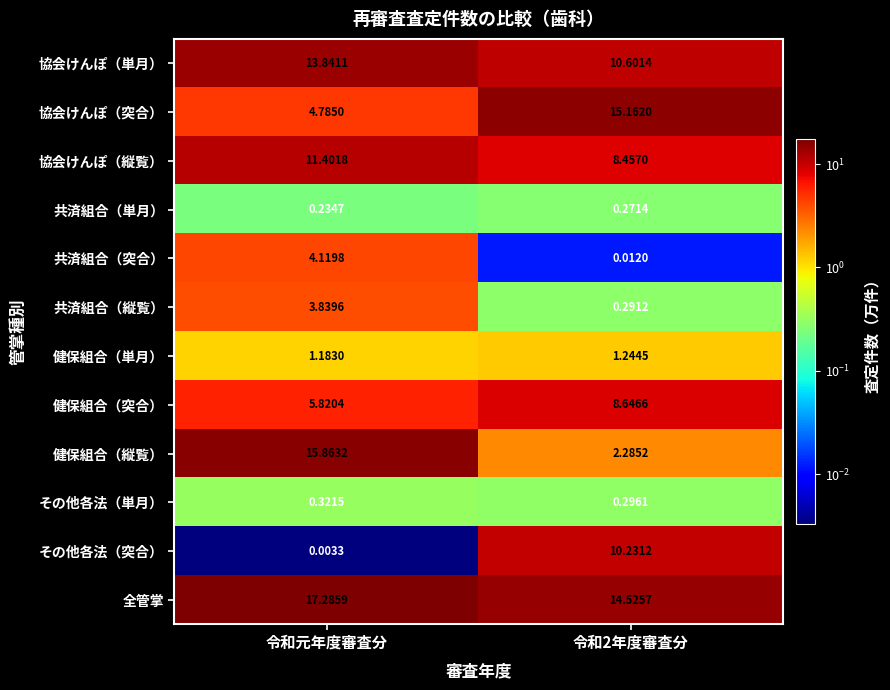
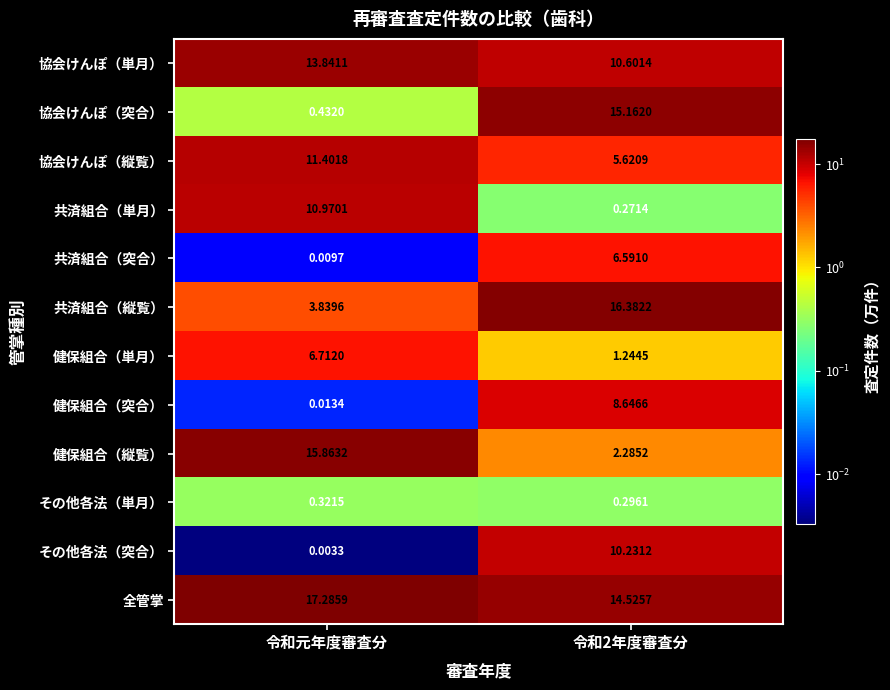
協会けんぽ（突合）, 令和元年度審査分: 4.7850 -> 0.4320
協会けんぽ（縦覧）, 令和2年度審査分: 8.4570 -> 5.6209
共済組合（単月）, 令和元年度審査分: 0.2347 -> 10.9701
共済組合（突合）, 令和元年度審査分: 4.1198 -> 0.0097
共済組合（突合）, 令和2年度審査分: 0.0120 -> 6.5910
共済組合（縦覧）, 令和2年度審査分: 0.2912 -> 16.3822
健保組合（単月）, 令和元年度審査分: 1.1830 -> 6.7120
健保組合（突合）, 令和元年度審査分: 5.8204 -> 0.0134
